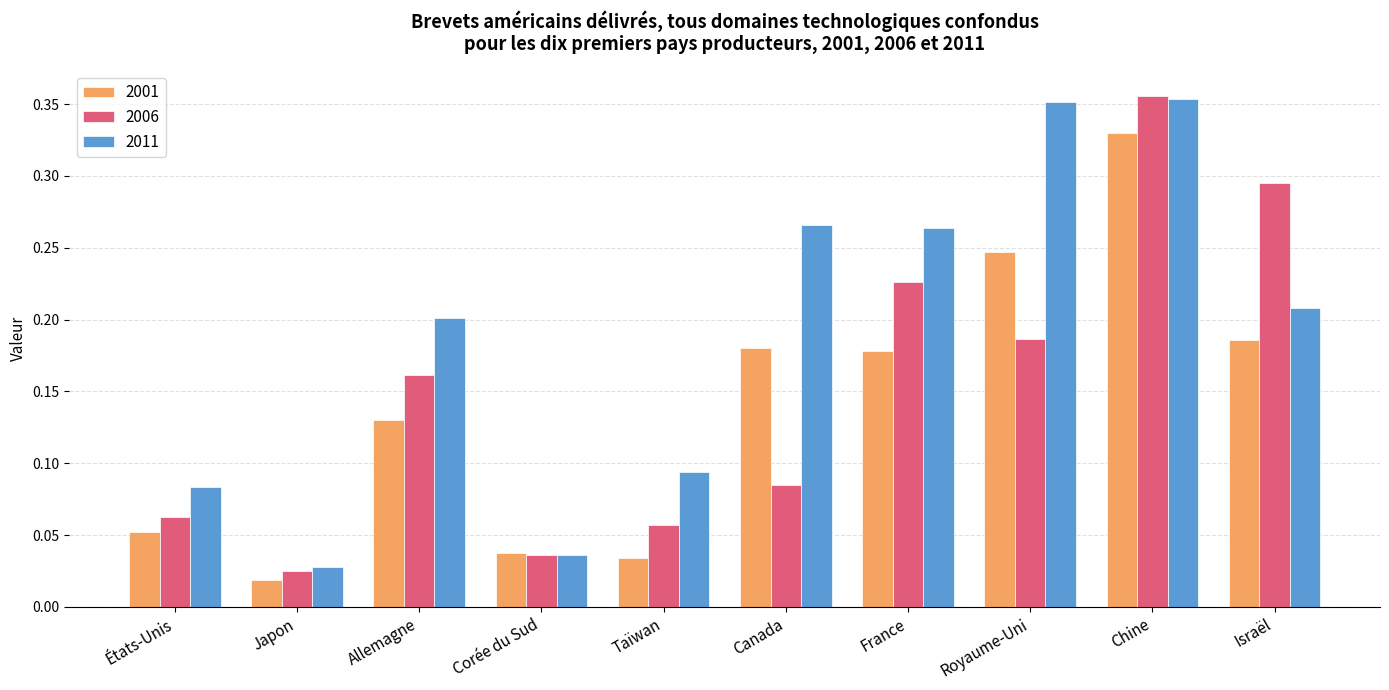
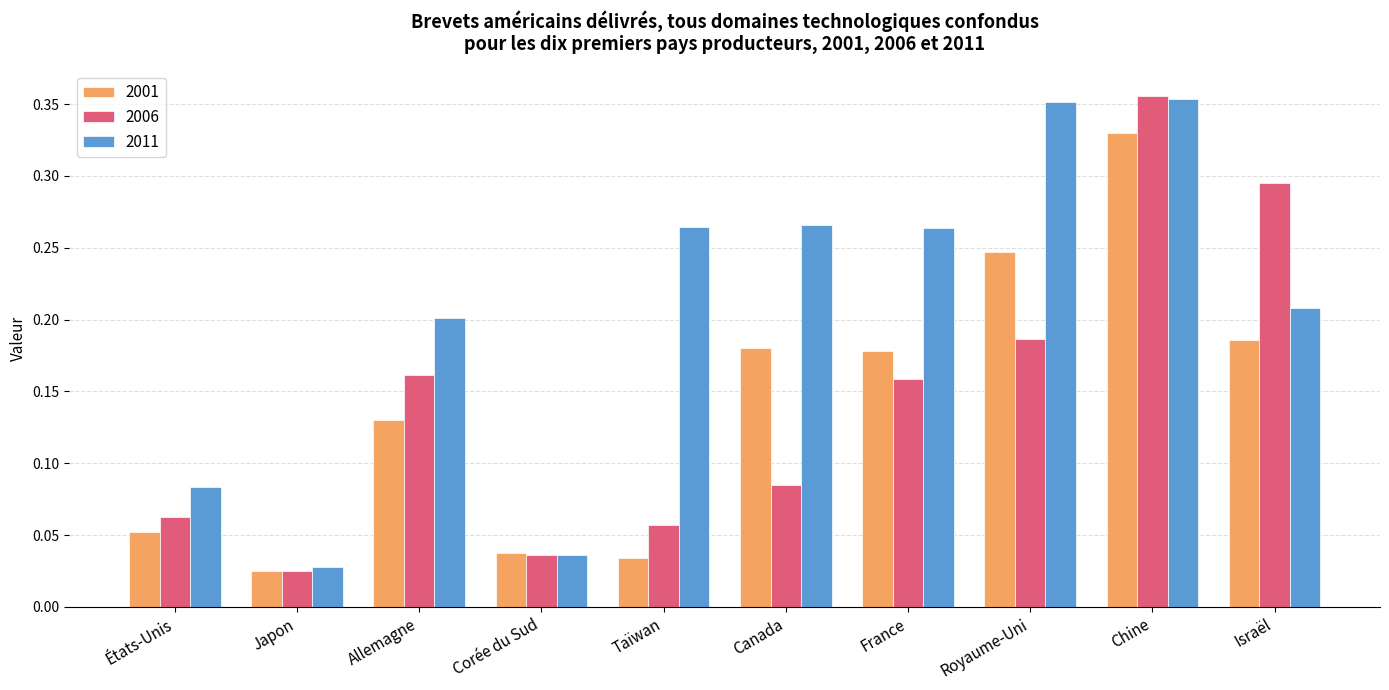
2001, Japon: 0.019 -> 0.025
2011, Taïwan: 0.094 -> 0.265
2006, France: 0.226 -> 0.159
